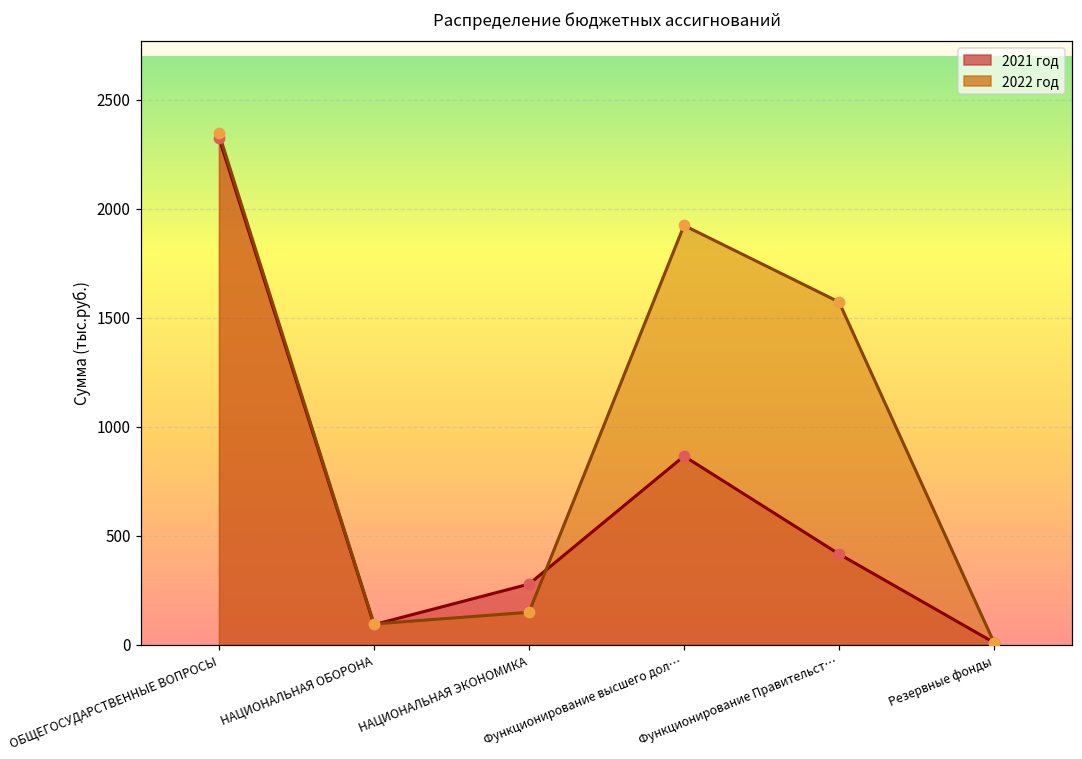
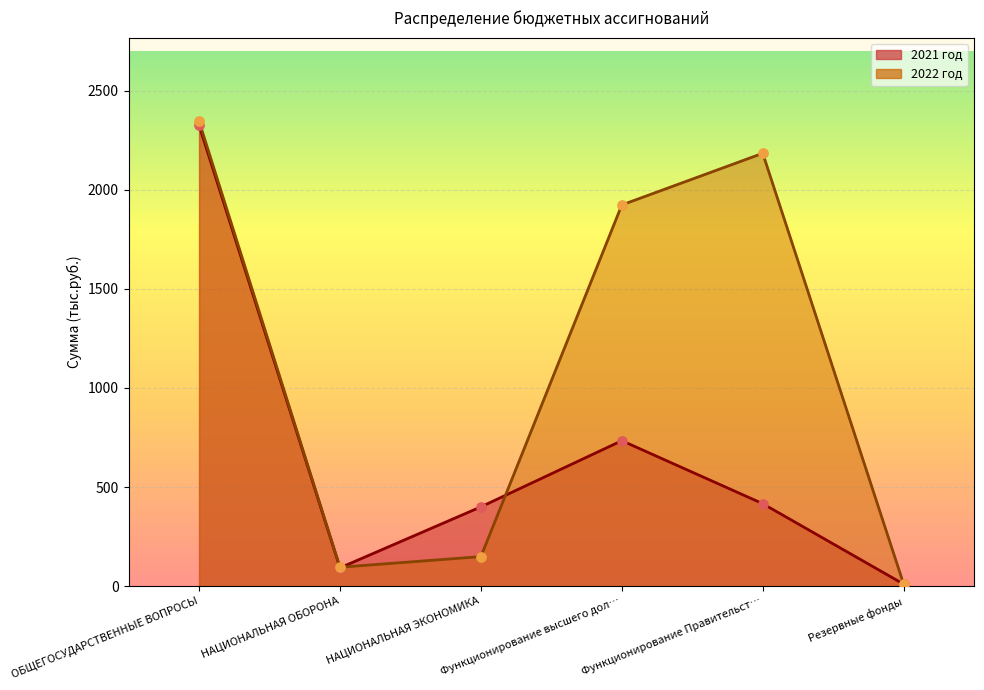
2021 год, НАЦИОНАЛЬНАЯ ЭКОНОМИКА: 280 -> 400
2021 год, Функционирование высшего дол…: 870 -> 730
2022 год, Функционирование Правительст…: 1570 -> 2180
